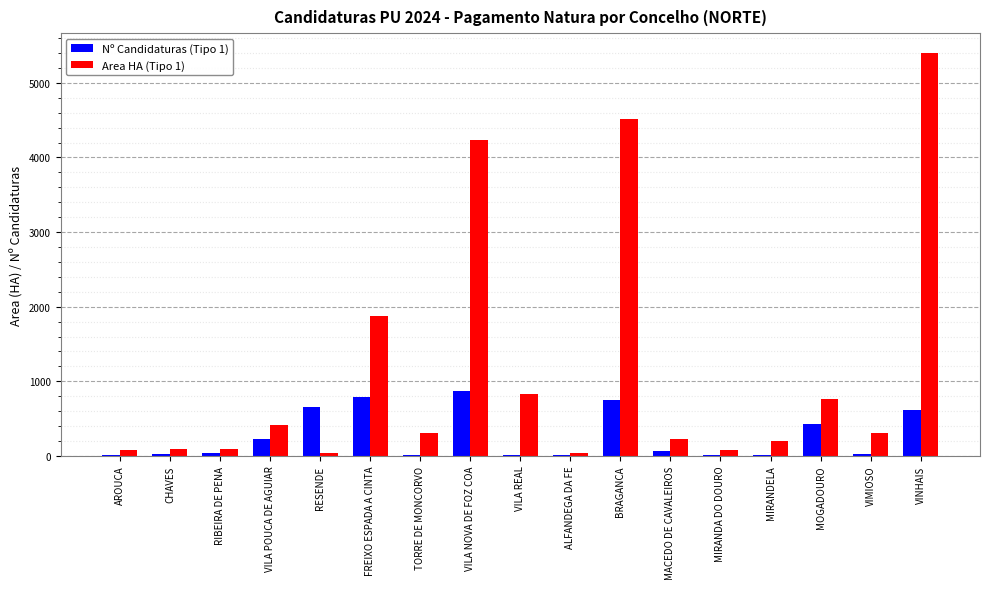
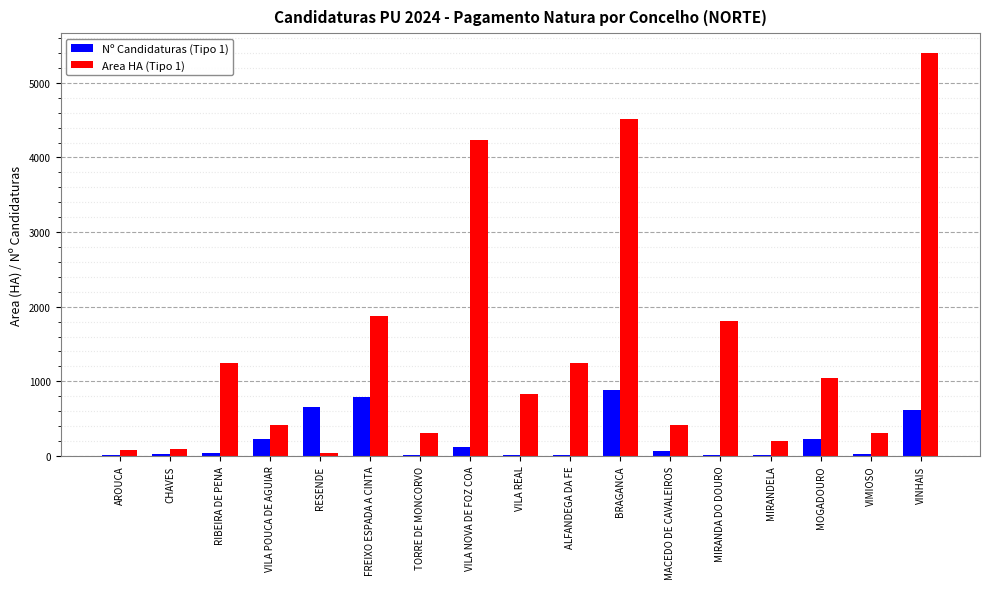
Area HA (Tipo 1), RIBEIRA DE PENA: 100 -> 1300
Nº Candidaturas (Tipo 1), VILA NOVA DE FOZ COA: 900 -> 100
Area HA (Tipo 1), ALFANDEGA DA FE: 0 -> 1200
Nº Candidaturas (Tipo 1), BRAGANCA: 700 -> 900
Area HA (Tipo 1), MACEDO DE CAVALEIROS: 200 -> 400
Area HA (Tipo 1), MIRANDA DO DOURO: 100 -> 1800
Nº Candidaturas (Tipo 1), MOGADOURO: 400 -> 200
Area HA (Tipo 1), MOGADOURO: 800 -> 1000
